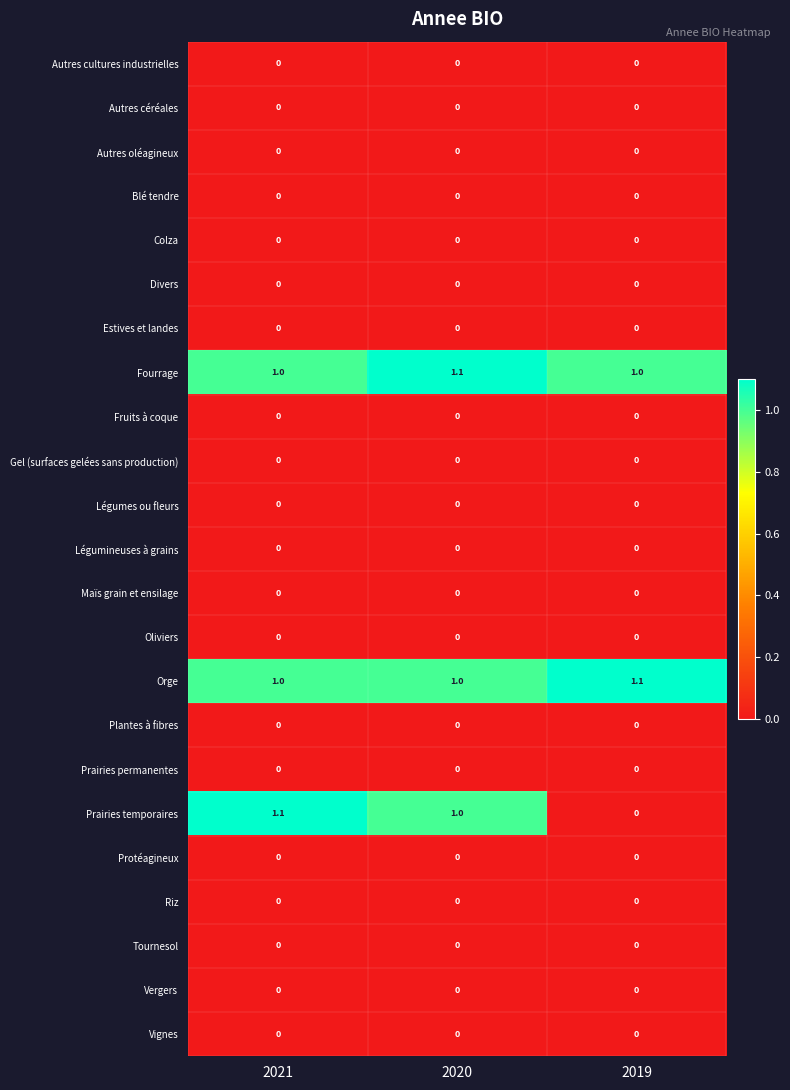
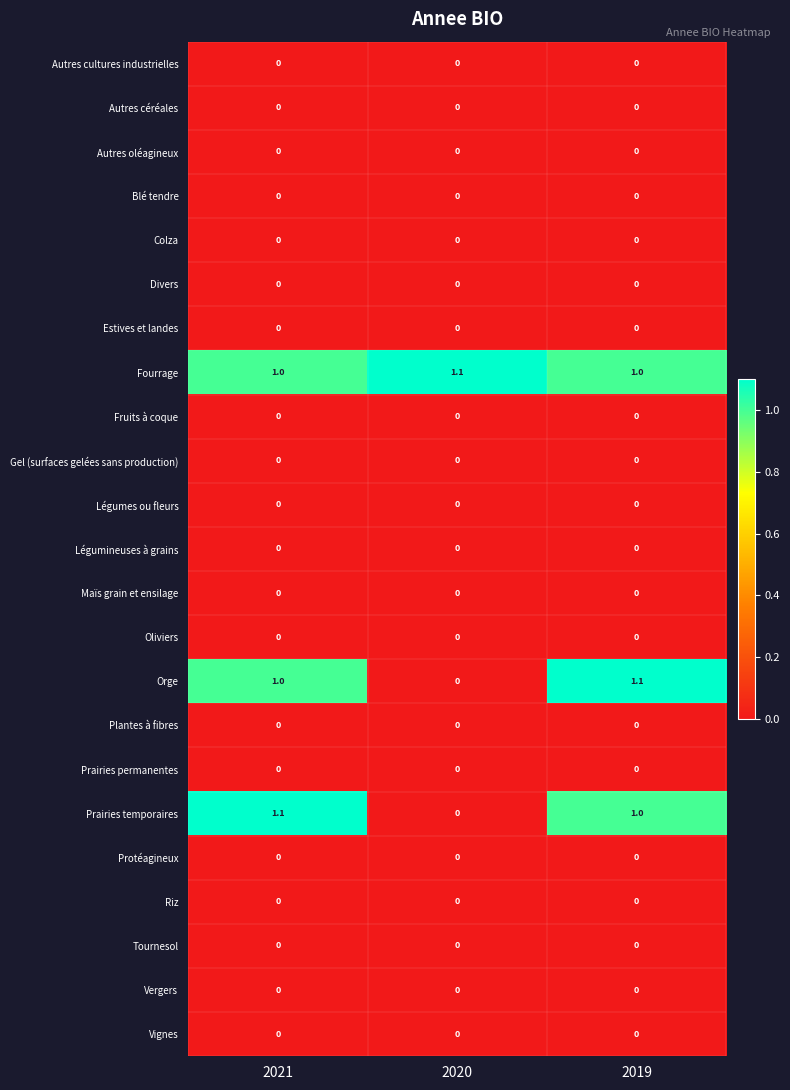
Orge, 2020: 1.0 -> 0
Prairies temporaires, 2020: 1.0 -> 0
Prairies temporaires, 2019: 0 -> 1.0
